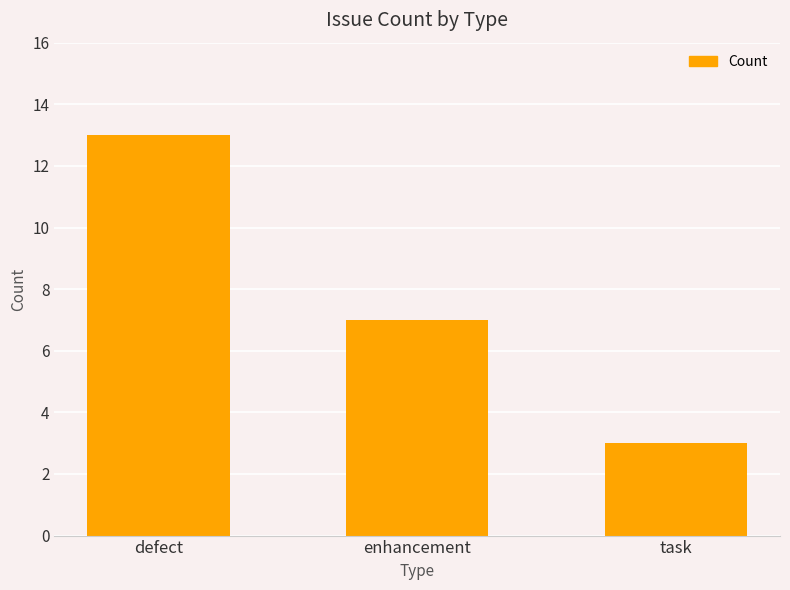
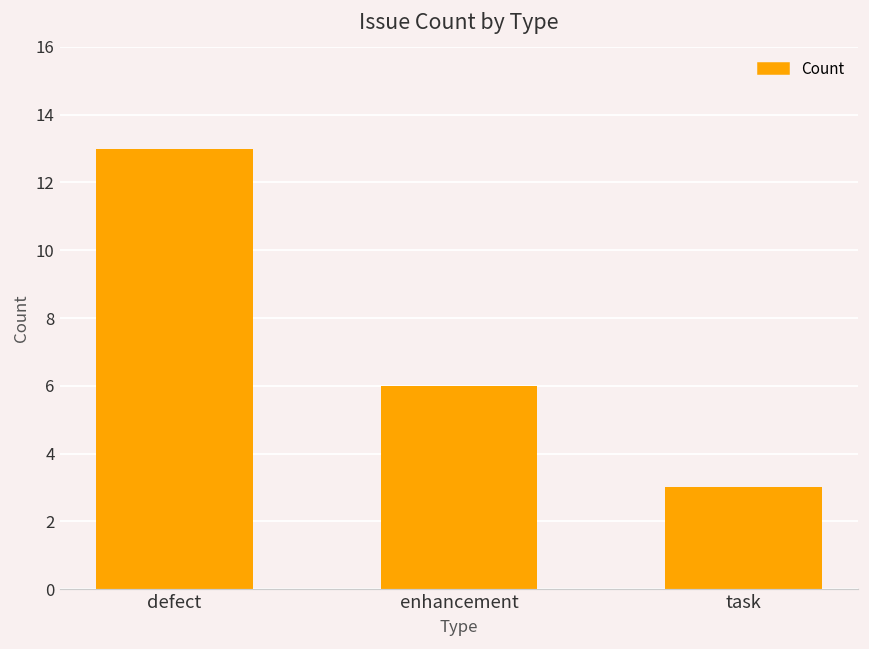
enhancement: 7 -> 6
